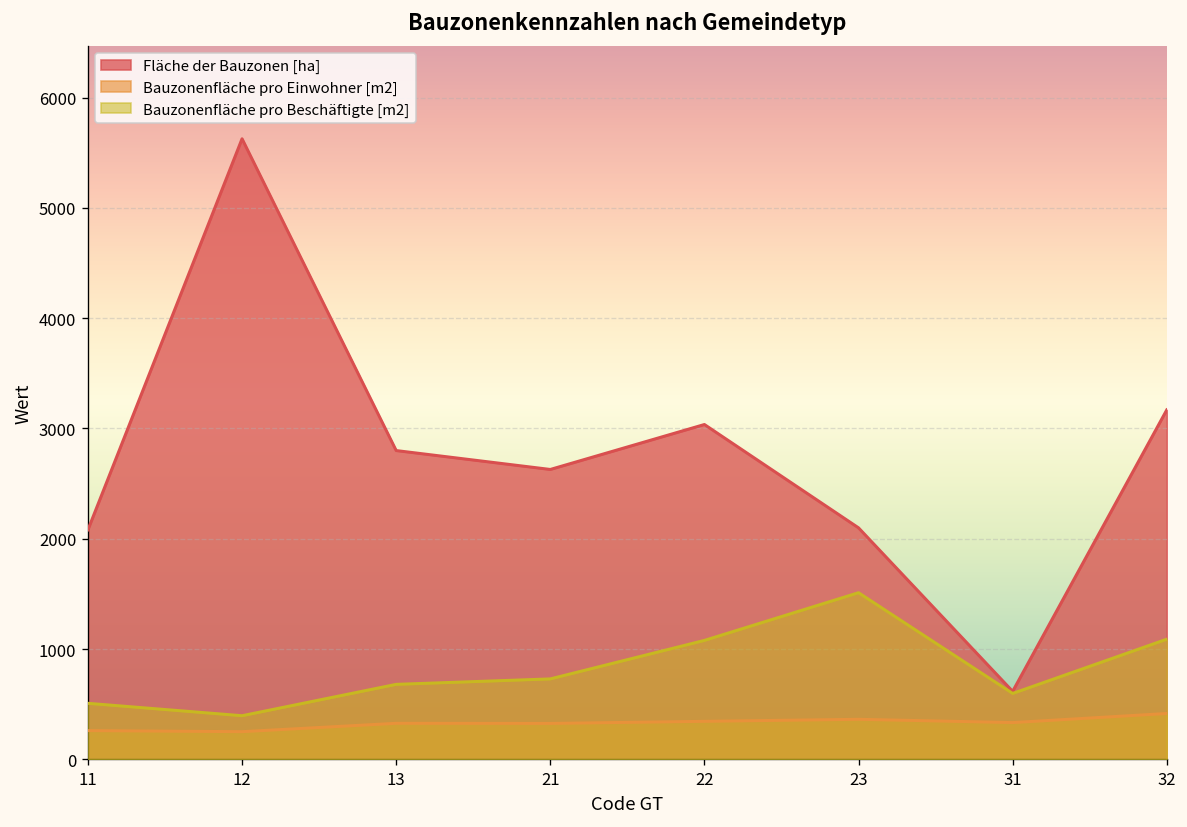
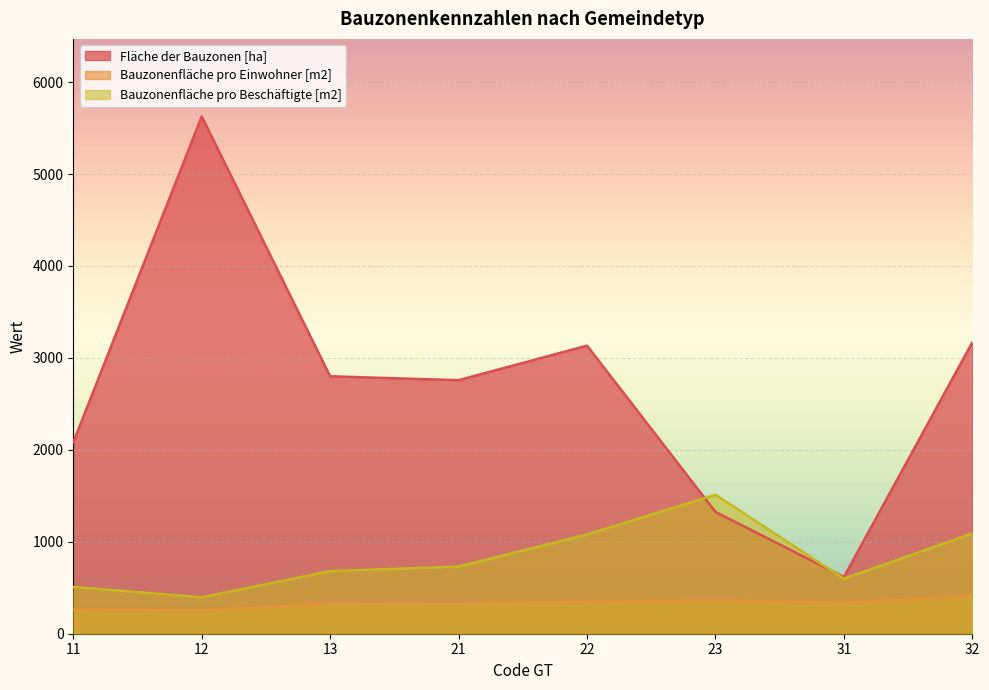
Fläche der Bauzonen [ha], 21: 2600 -> 2800
Fläche der Bauzonen [ha], 22: 3000 -> 3100
Fläche der Bauzonen [ha], 23: 2100 -> 1300
